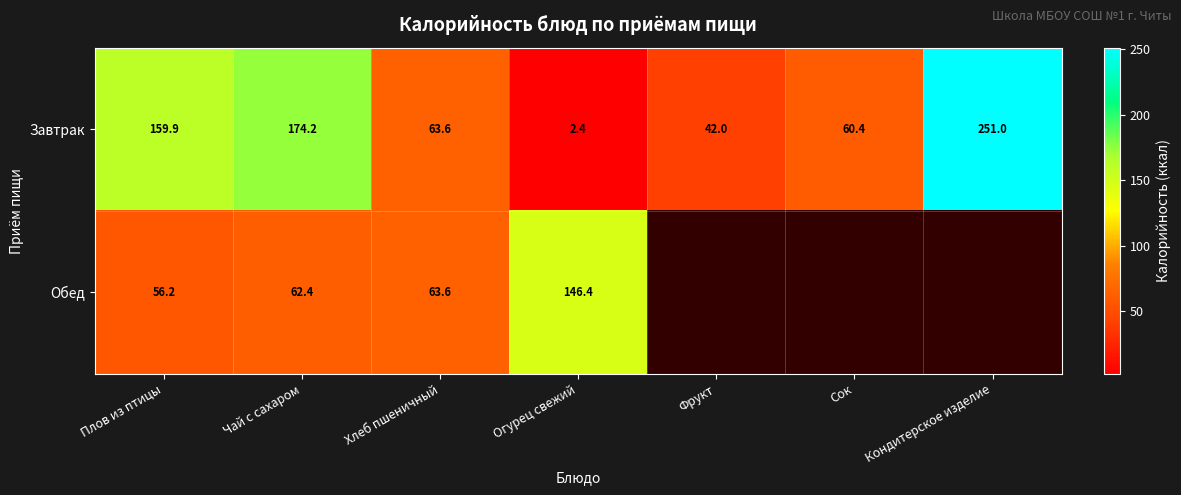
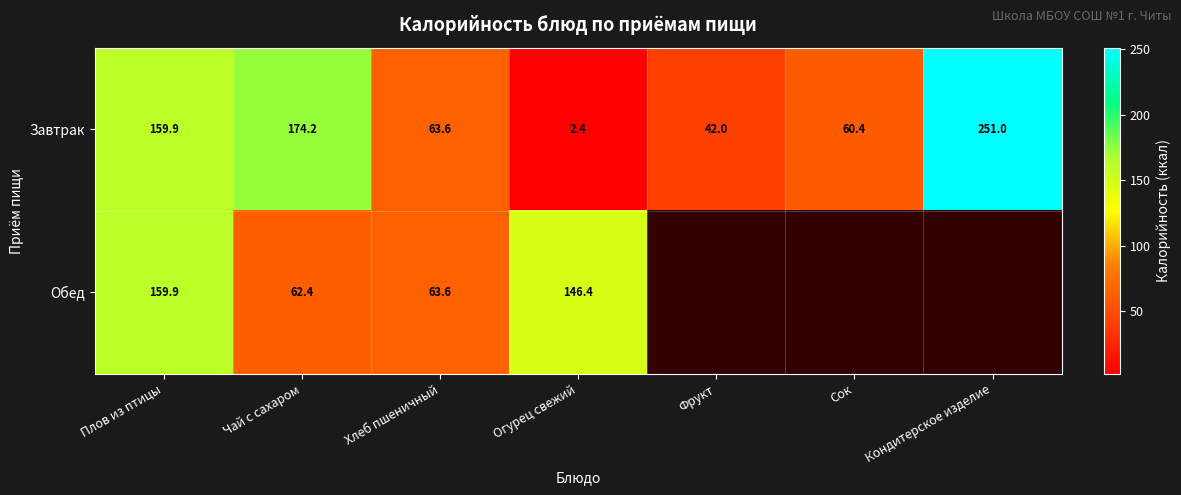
Обед, Плов из птицы: 56.2 -> 159.9
